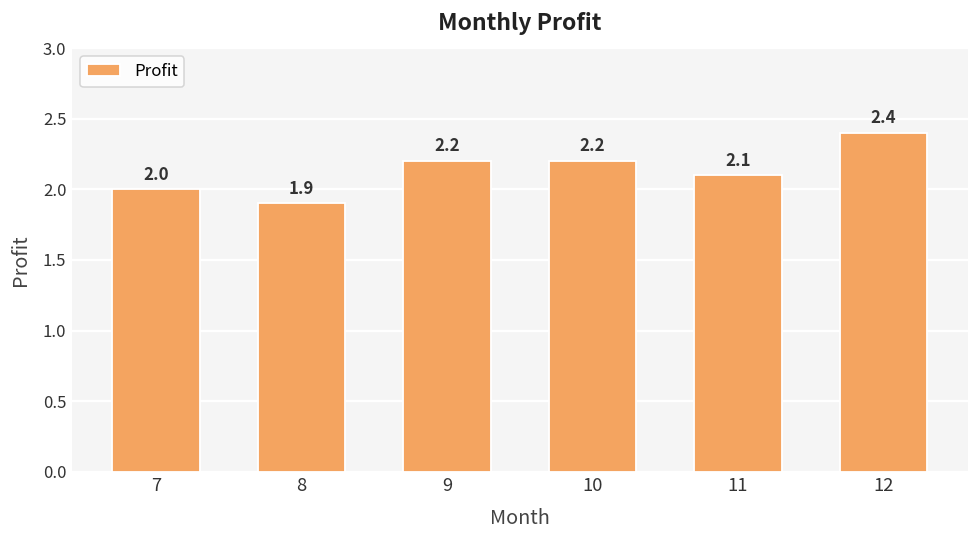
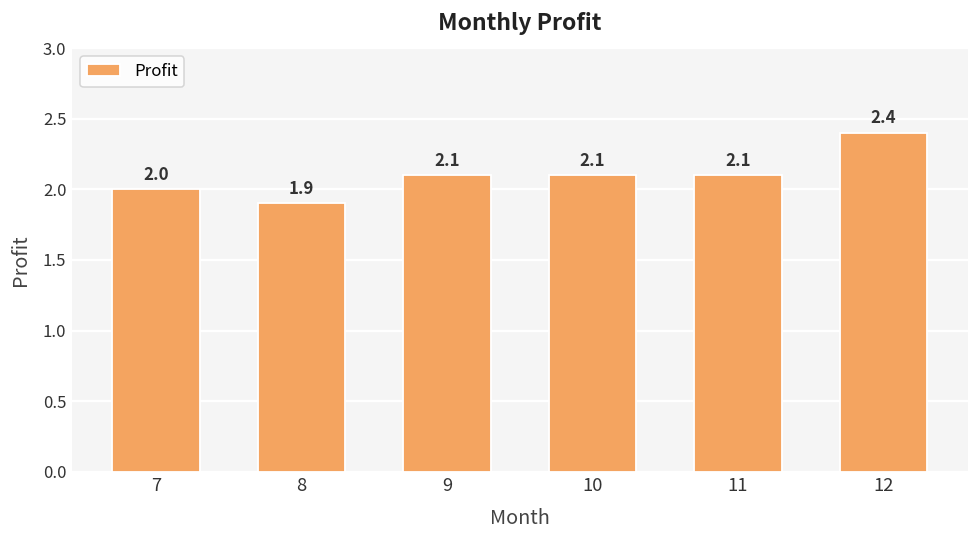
9: 2.2 -> 2.1
10: 2.2 -> 2.1
